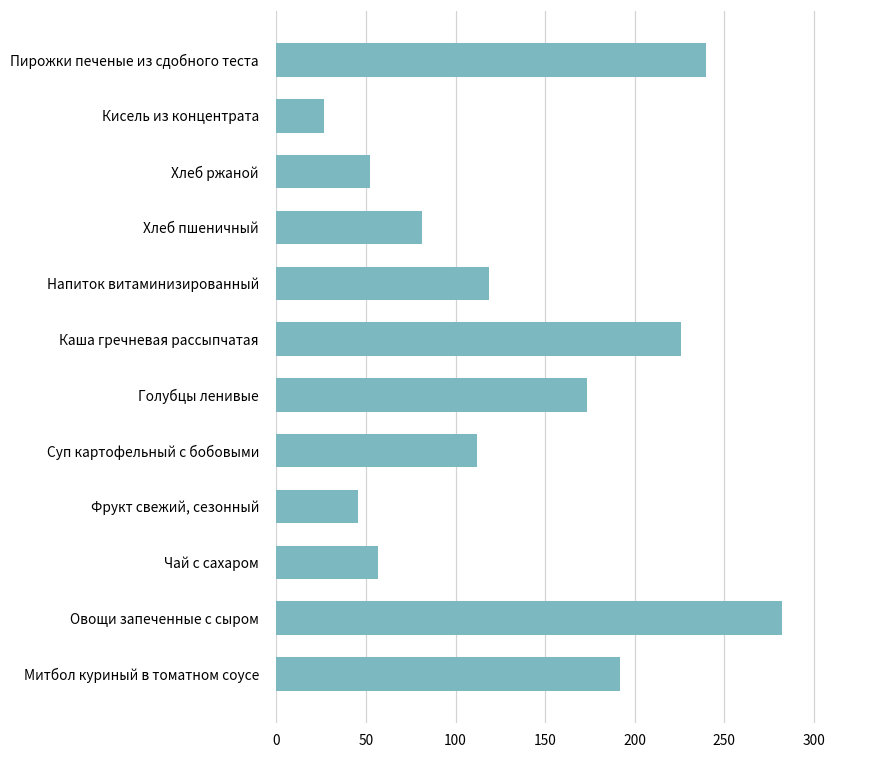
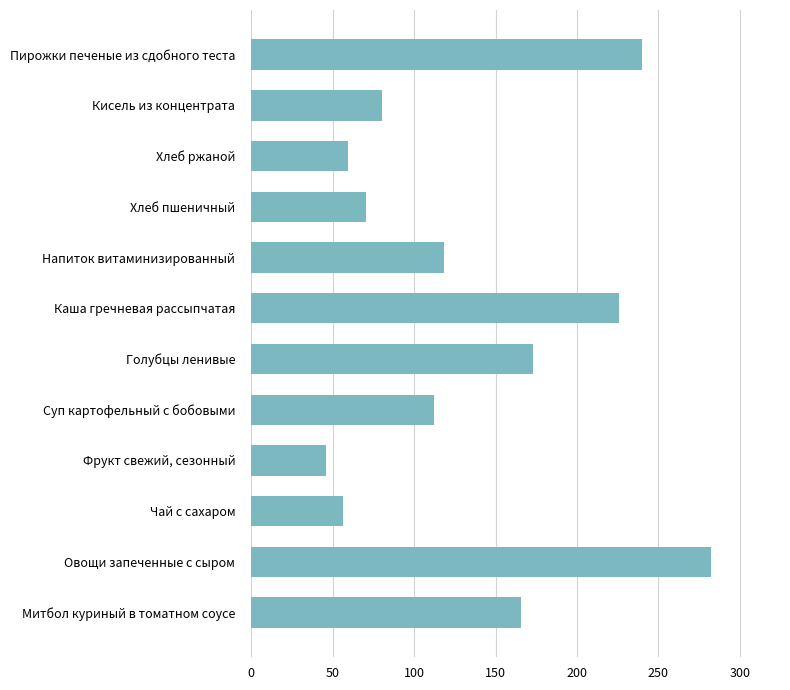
Кисель из концентрата: 27 -> 80
Хлеб ржаной: 52 -> 59
Хлеб пшеничный: 82 -> 71
Митбол куриный в томатном соусе: 192 -> 166
